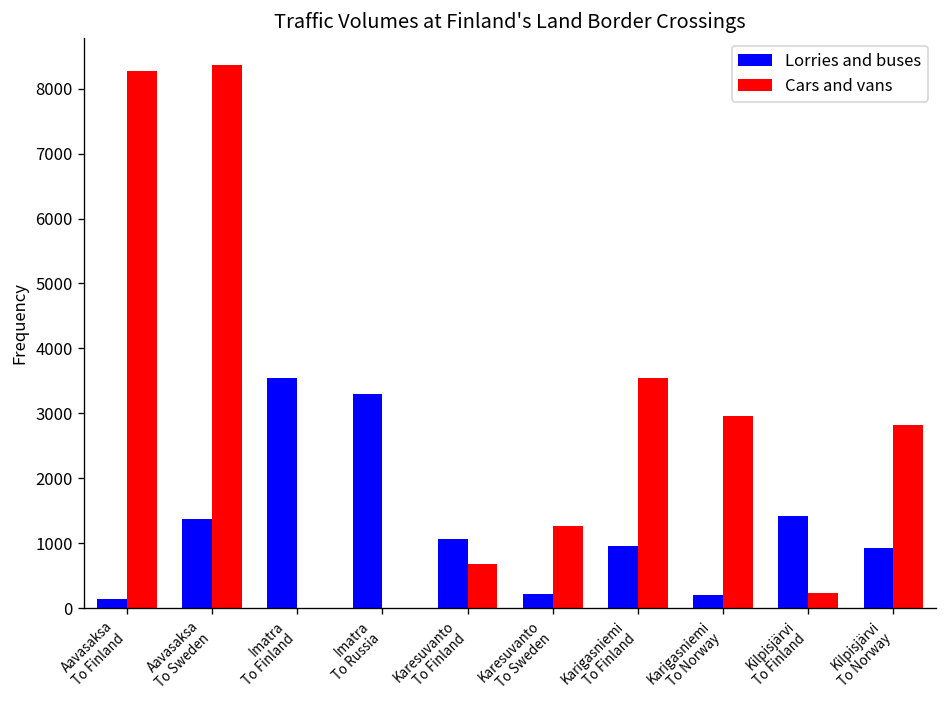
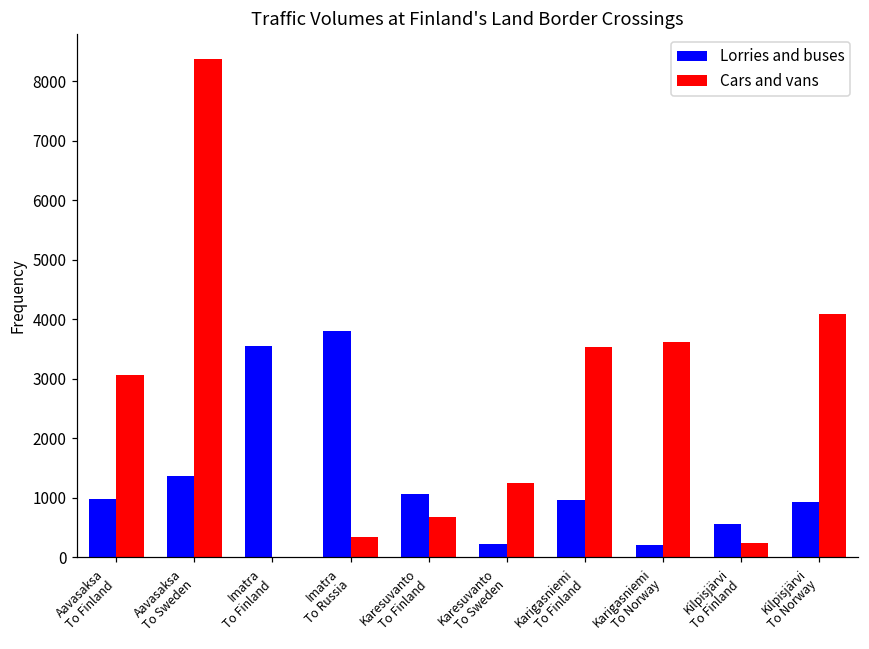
Lorries and buses, Aavasaksa To Finland: 100 -> 1000
Cars and vans, Aavasaksa To Finland: 8300 -> 3100
Lorries and buses, Imatra To Russia: 3300 -> 3800
Cars and vans, Imatra To Russia: 0 -> 300
Cars and vans, Karigasniemi To Norway: 3000 -> 3600
Lorries and buses, Kilpisjärvi To Finland: 1400 -> 600
Cars and vans, Kilpisjärvi To Norway: 2800 -> 4100
